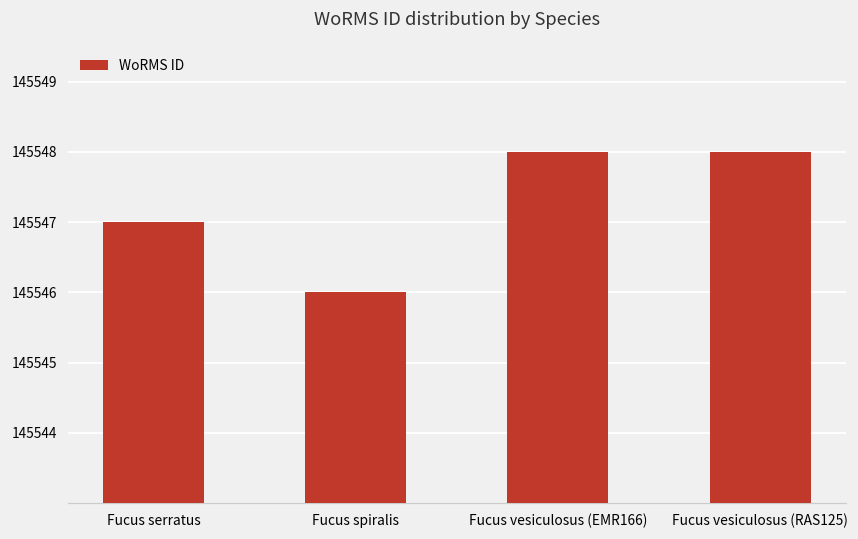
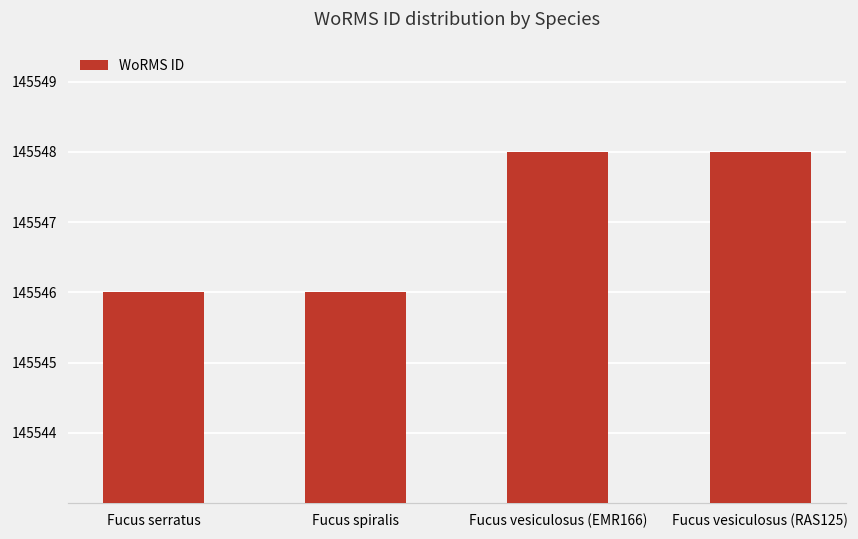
Fucus serratus: 145547 -> 145546
